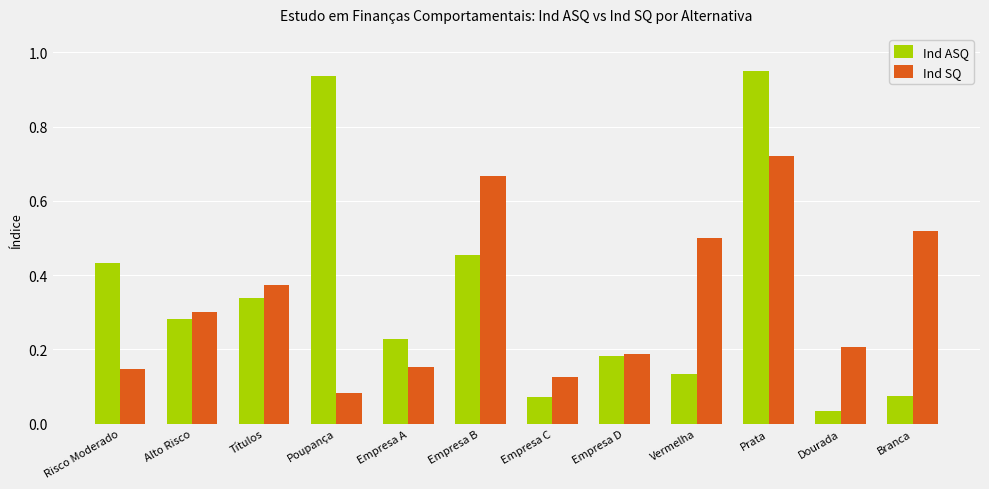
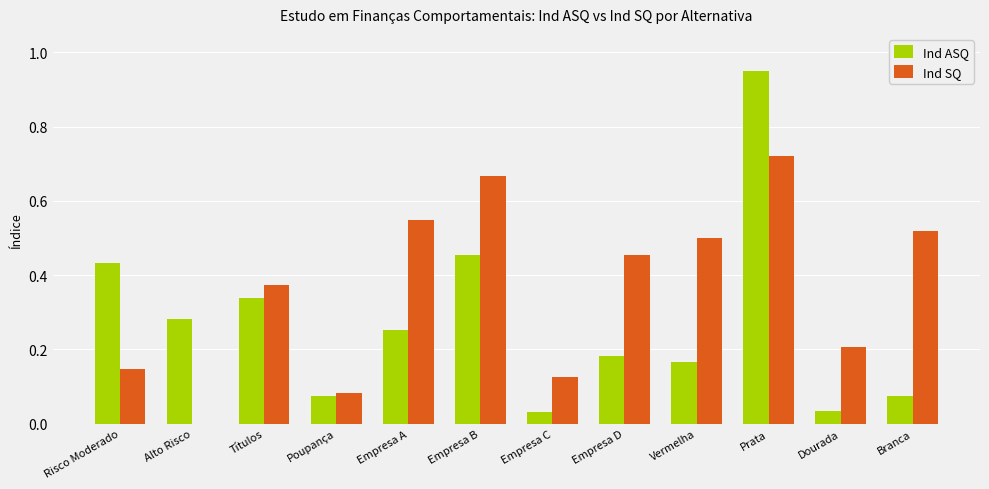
Ind SQ, Alto Risco: 0.3 -> 0.0
Ind ASQ, Poupança: 0.94 -> 0.07
Ind ASQ, Empresa A: 0.23 -> 0.25
Ind SQ, Empresa A: 0.15 -> 0.55
Ind ASQ, Empresa C: 0.07 -> 0.03
Ind SQ, Empresa D: 0.19 -> 0.45
Ind ASQ, Vermelha: 0.13 -> 0.17
